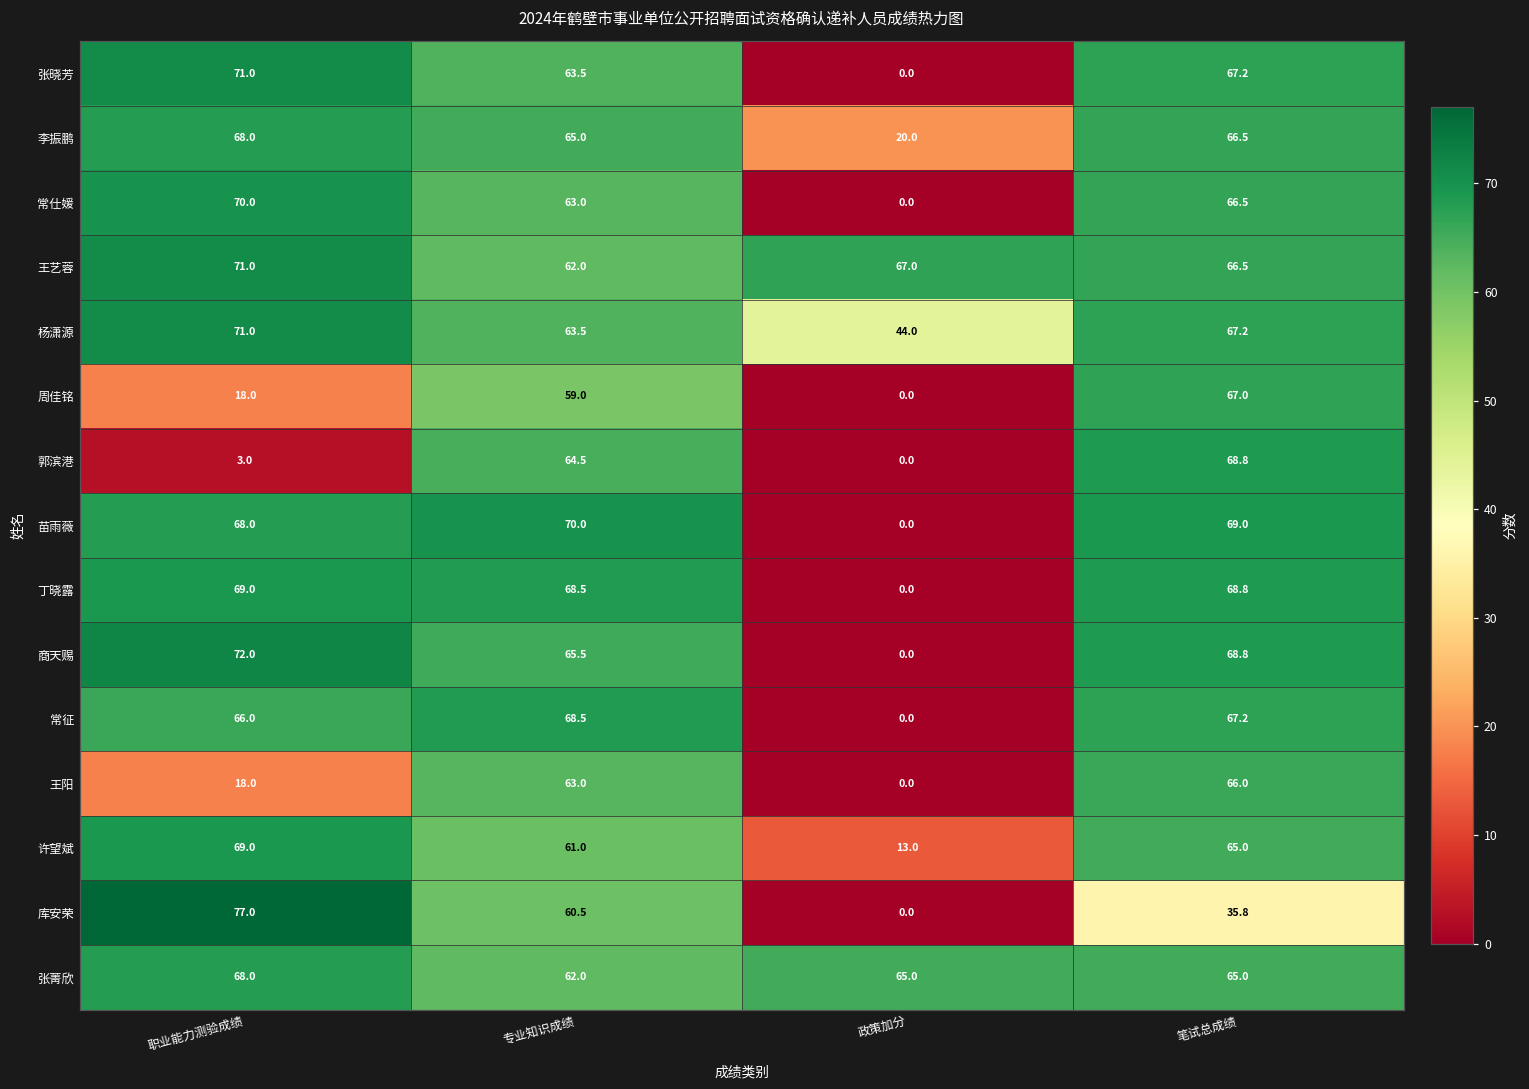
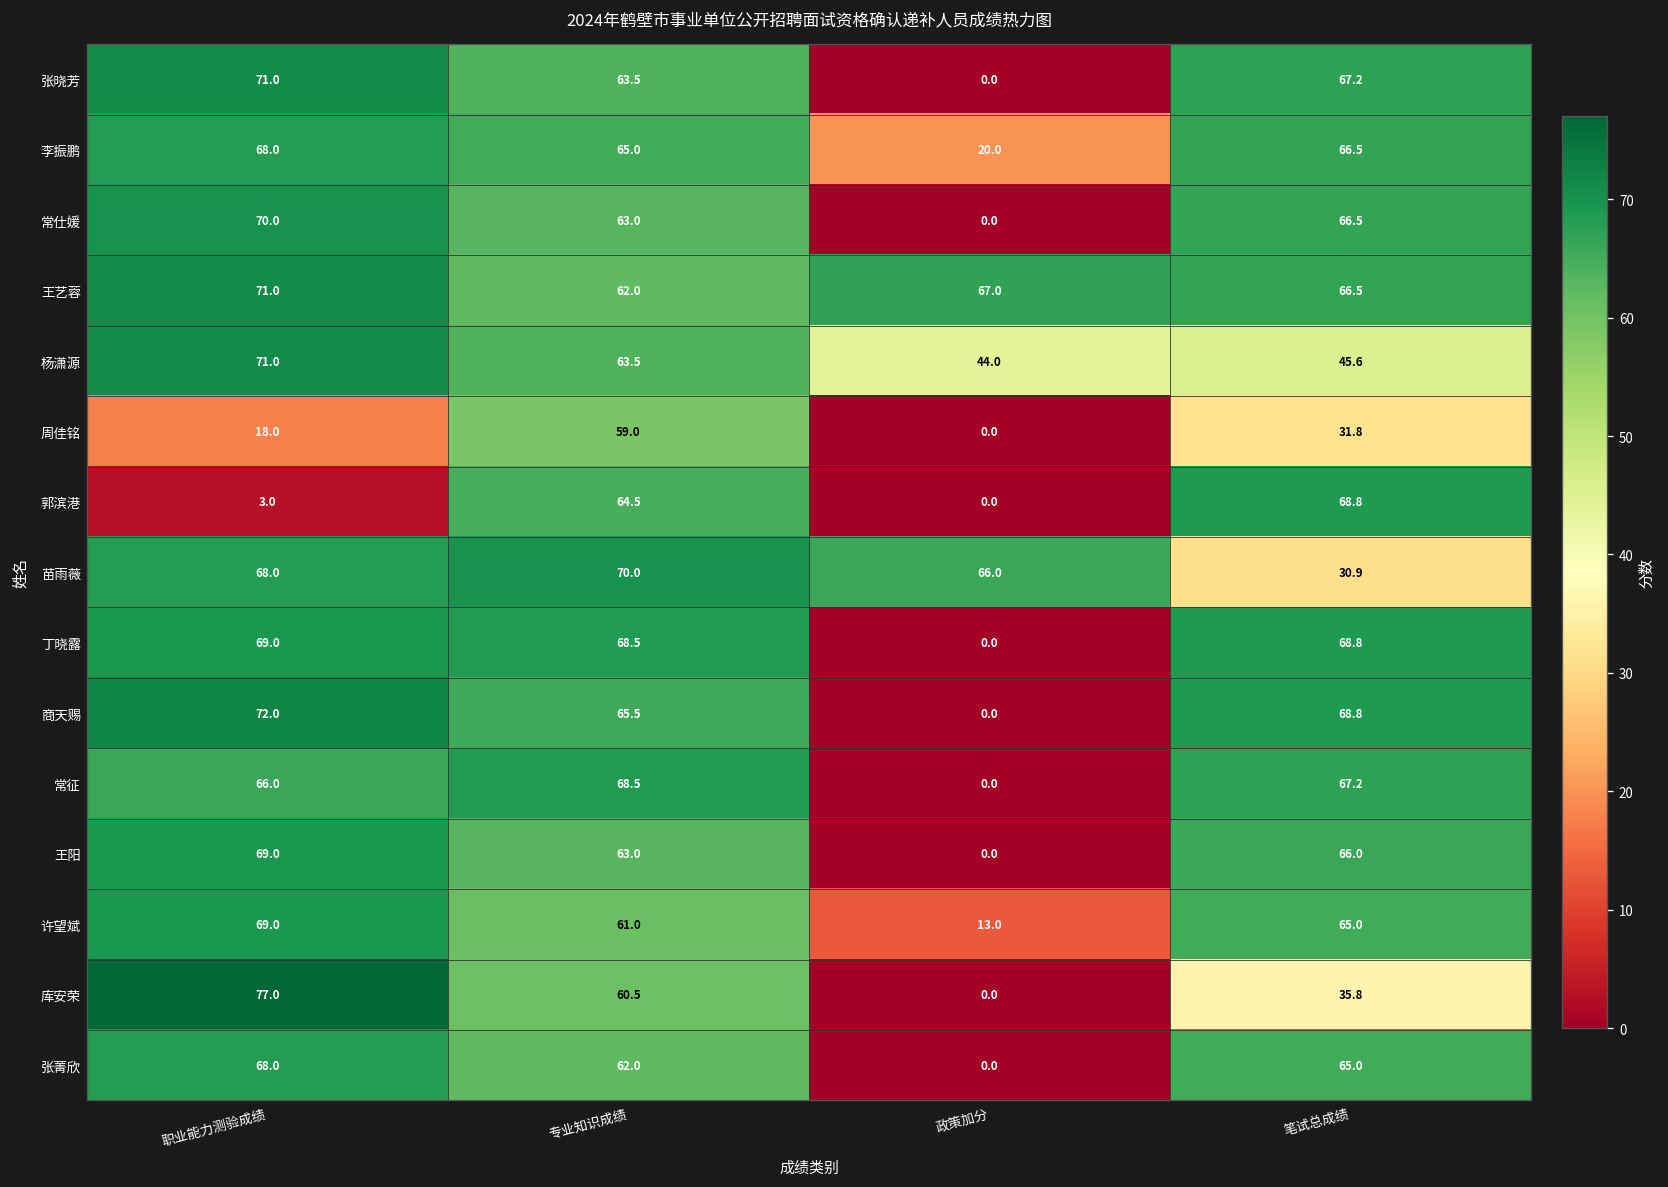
杨潇源, 笔试总成绩: 67.2 -> 45.6
周佳铭, 笔试总成绩: 67.0 -> 31.8
苗雨薇, 政策加分: 0.0 -> 66.0
苗雨薇, 笔试总成绩: 69.0 -> 30.9
王阳, 职业能力测验成绩: 18.0 -> 69.0
张菁欣, 政策加分: 65.0 -> 0.0
